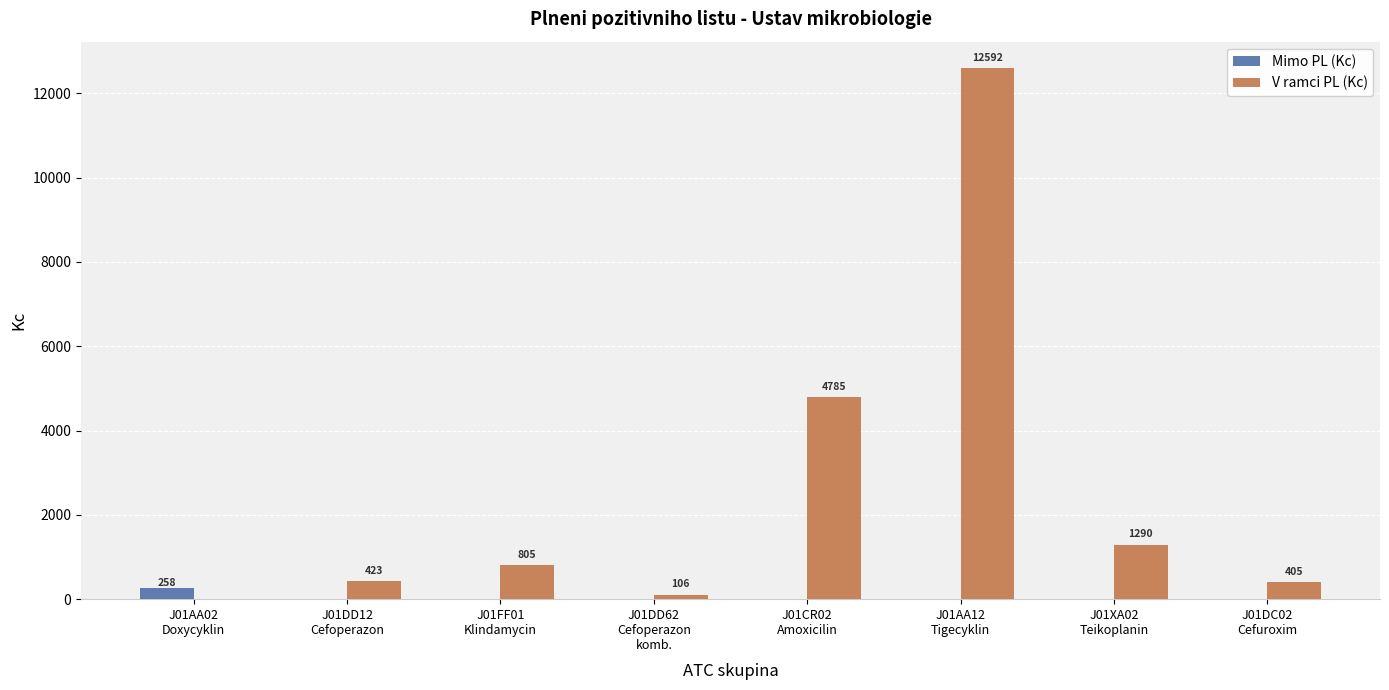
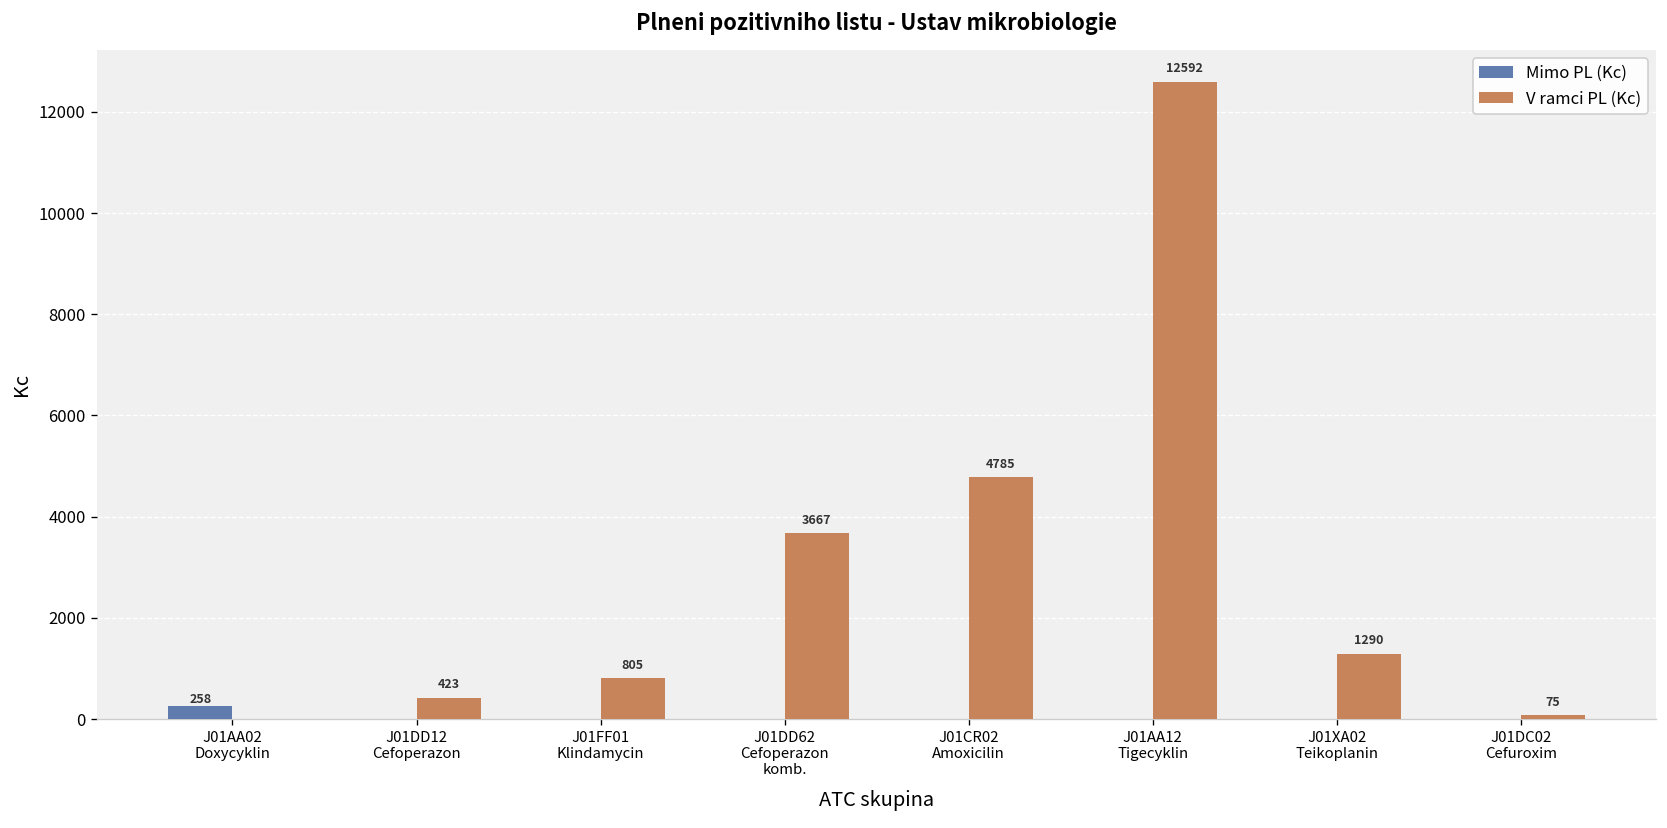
V ramci PL (Kc), J01DD62 Cefoperazon komb.: 106 -> 3667
V ramci PL (Kc), J01DC02 Cefuroxim: 405 -> 75
